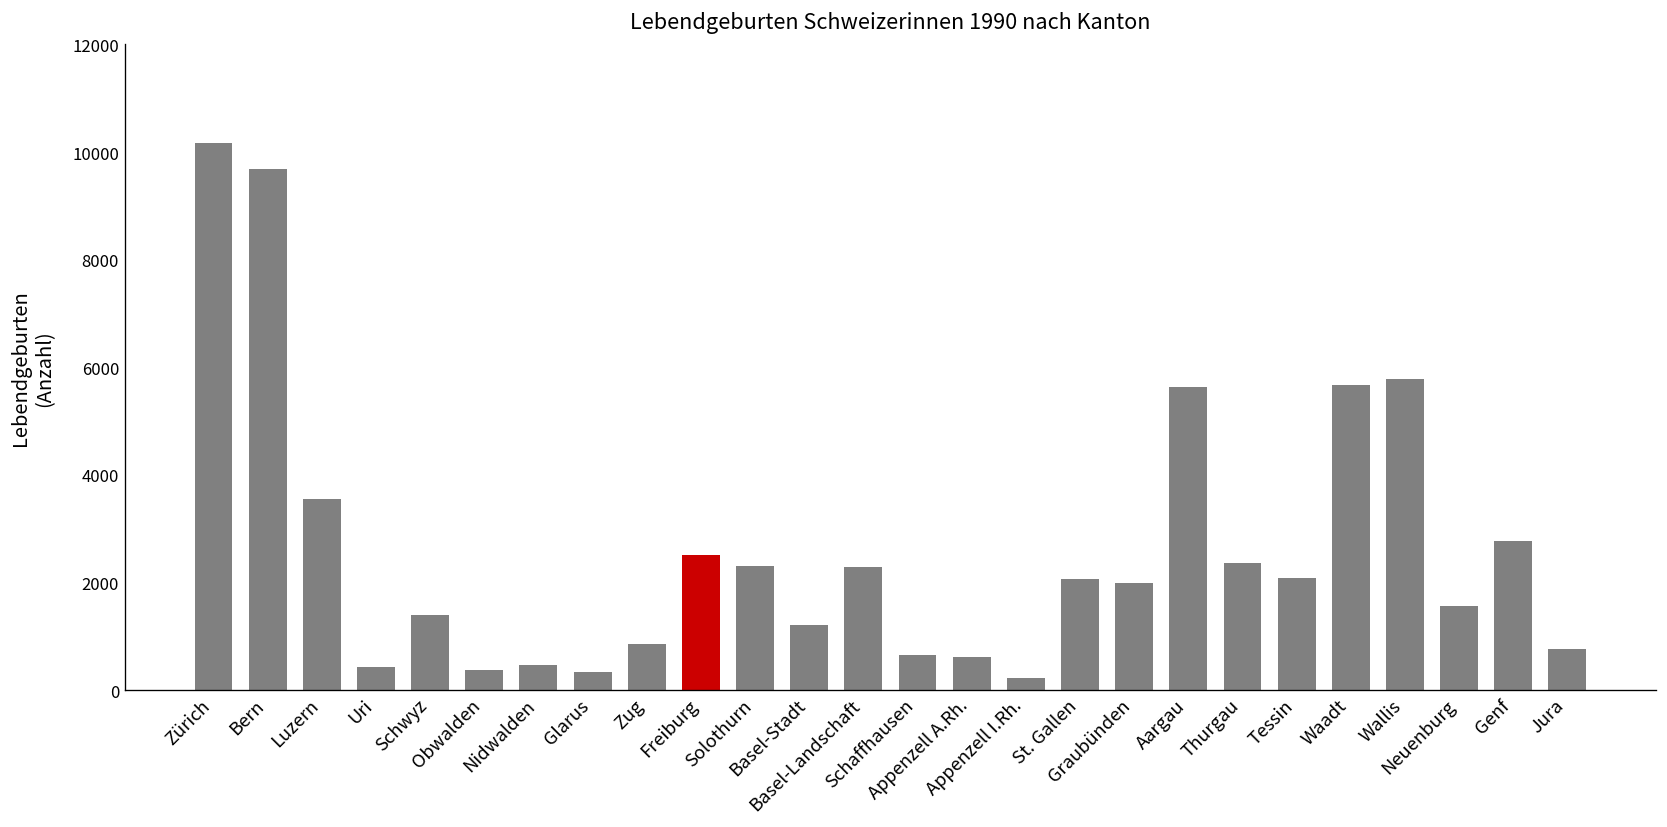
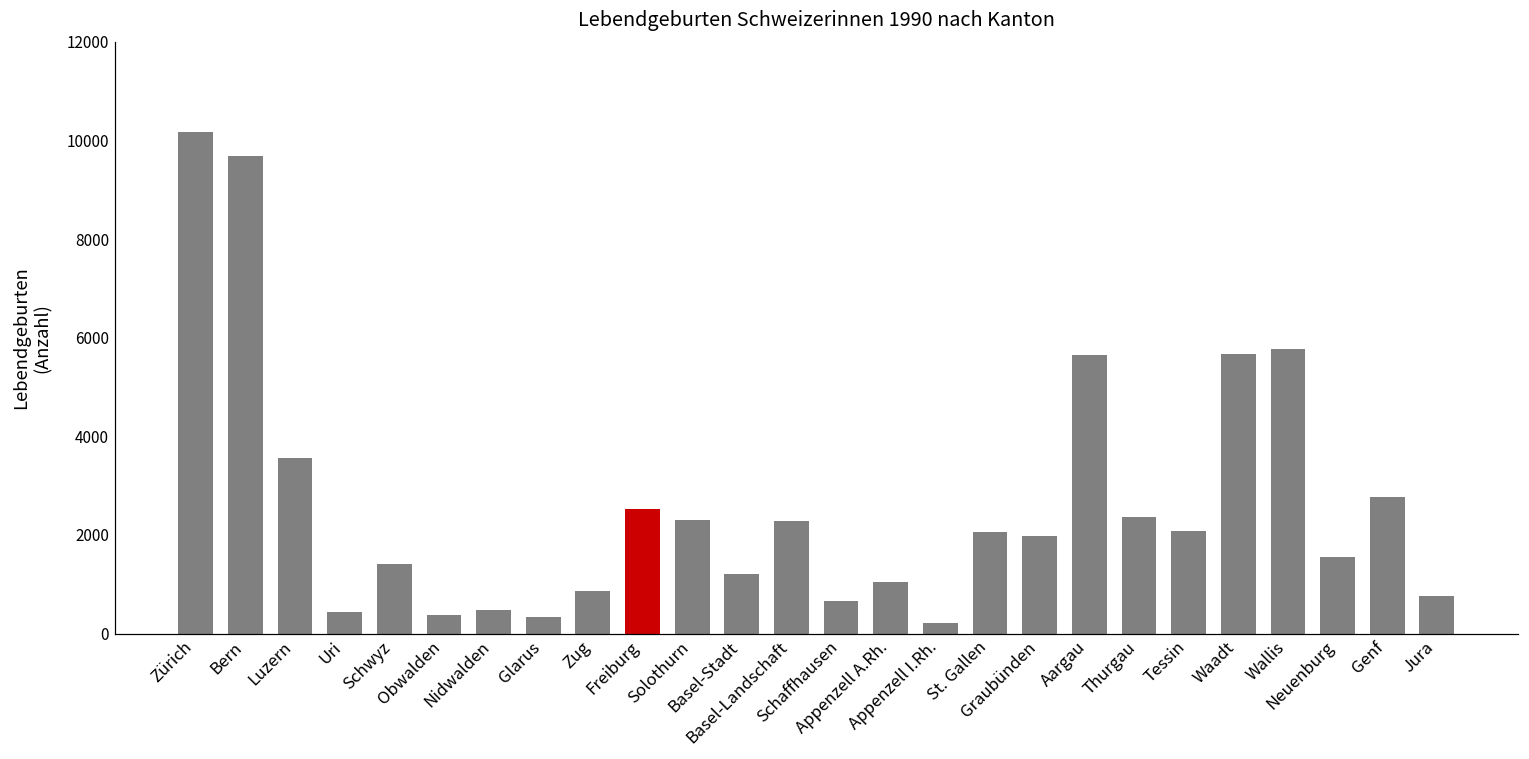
Appenzell A.Rh.: 600 -> 1000
